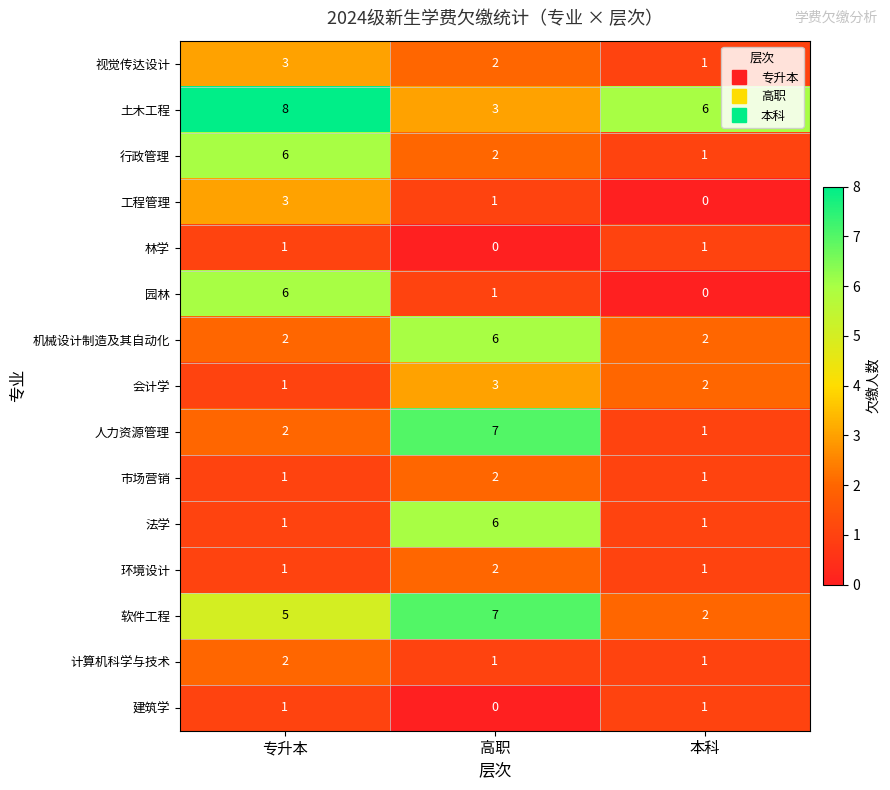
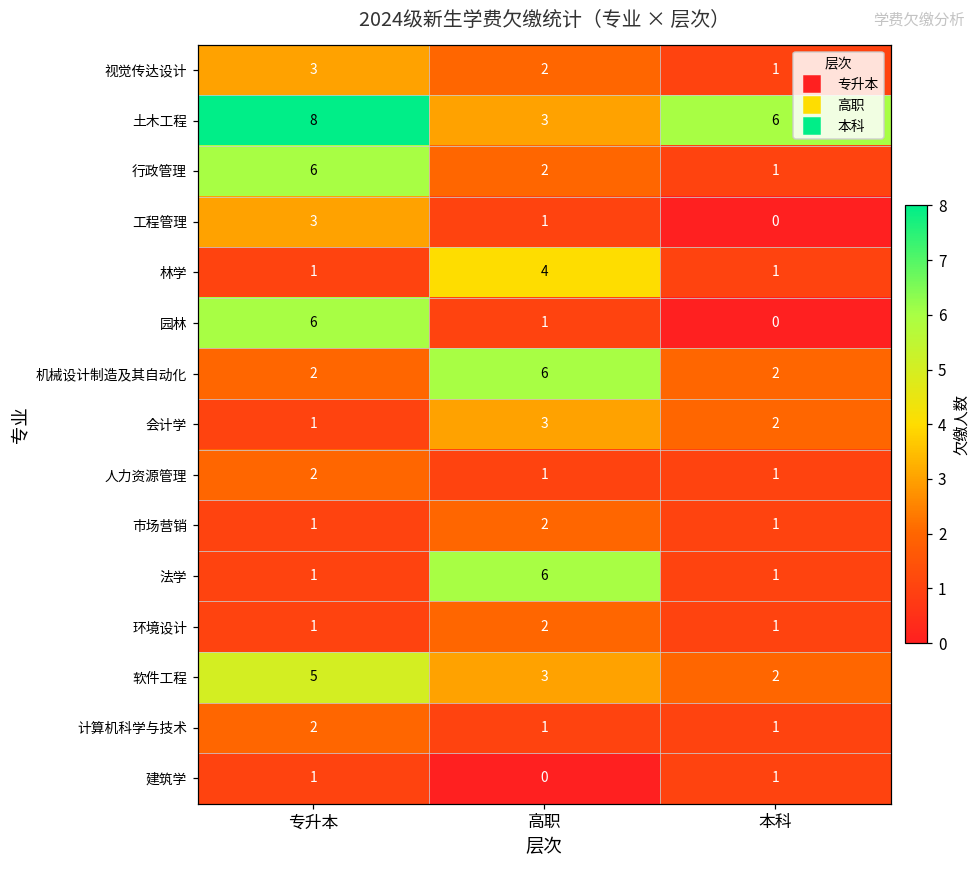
林学, 高职: 0 -> 4
人力资源管理, 高职: 7 -> 1
软件工程, 高职: 7 -> 3
